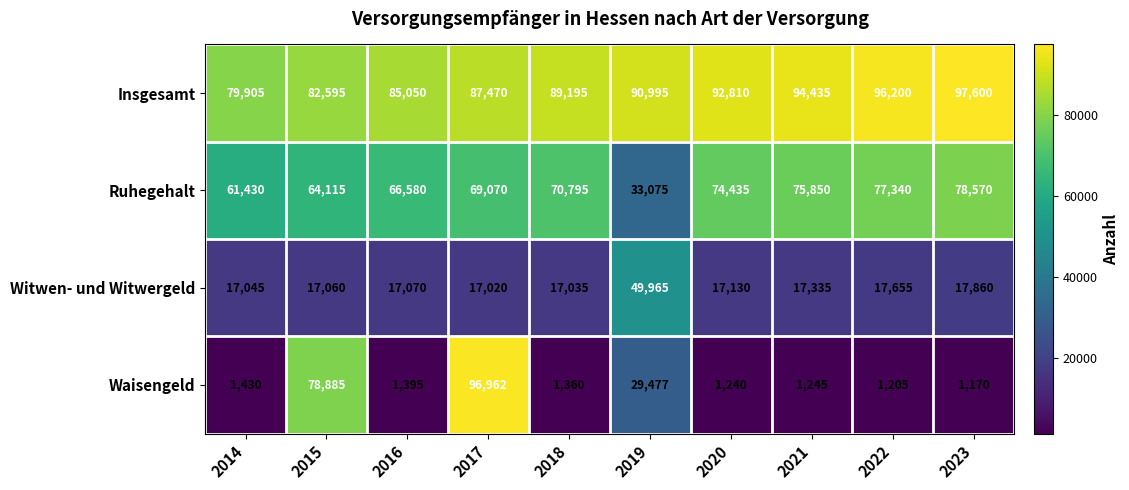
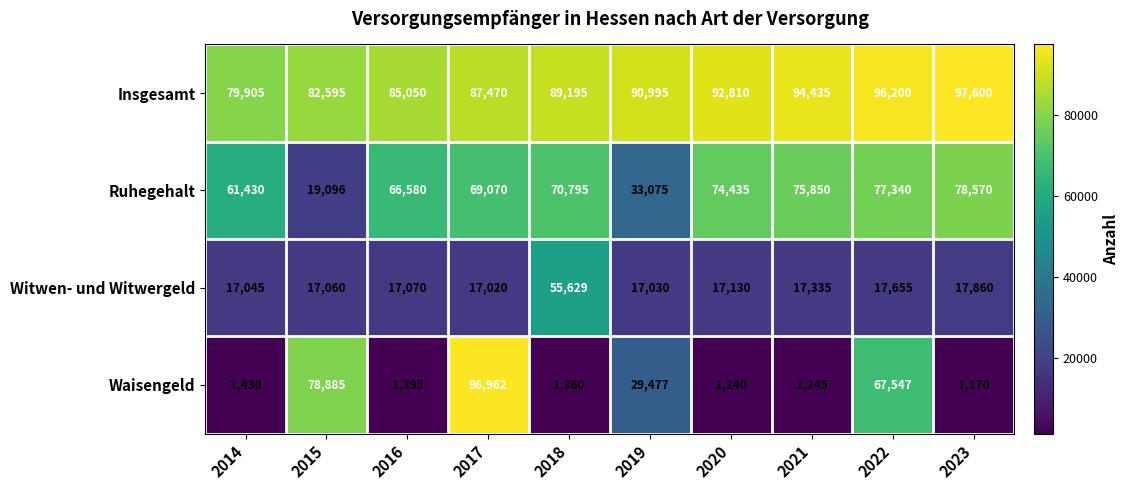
Ruhegehalt, 2015: 64,115 -> 19,096
Witwen- und Witwergeld, 2018: 17,035 -> 55,629
Witwen- und Witwergeld, 2019: 49,965 -> 17,030
Waisengeld, 2022: 1,205 -> 67,547
